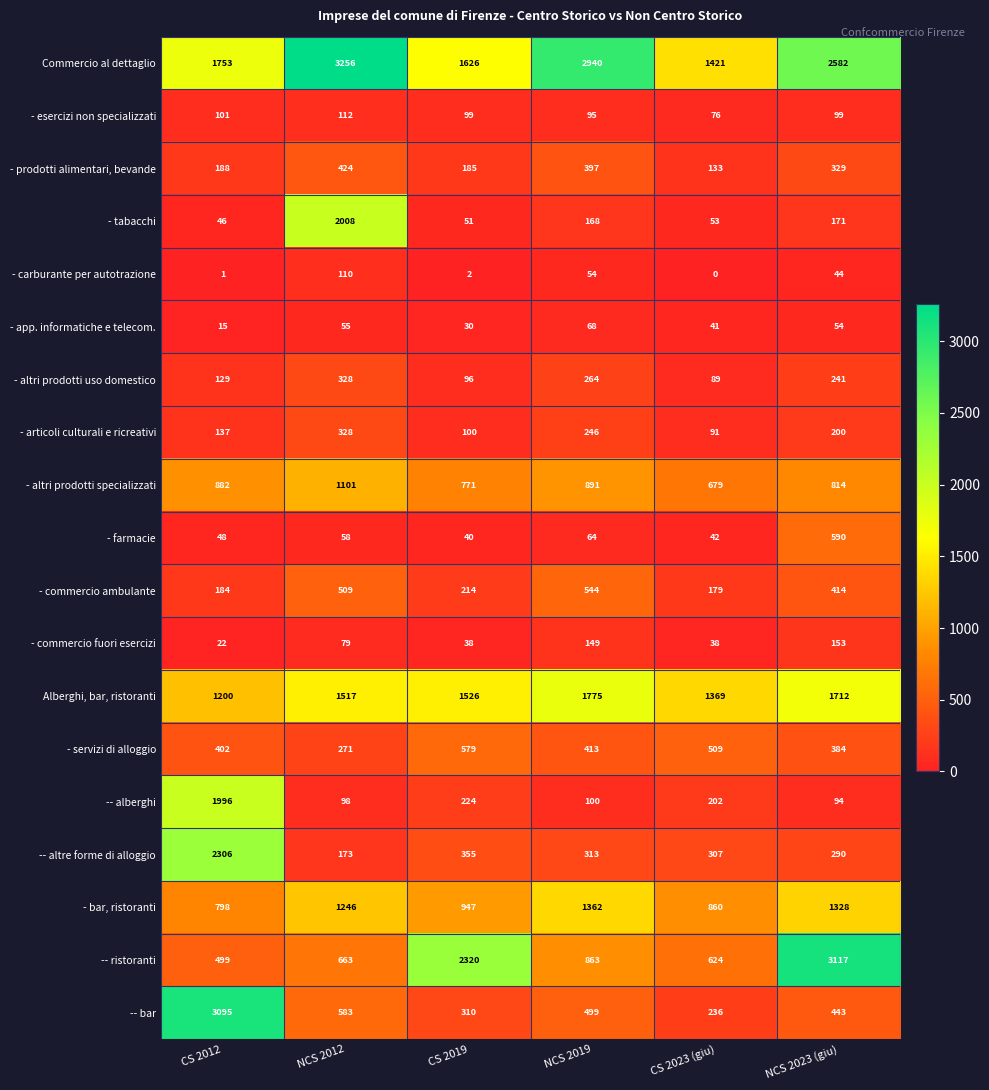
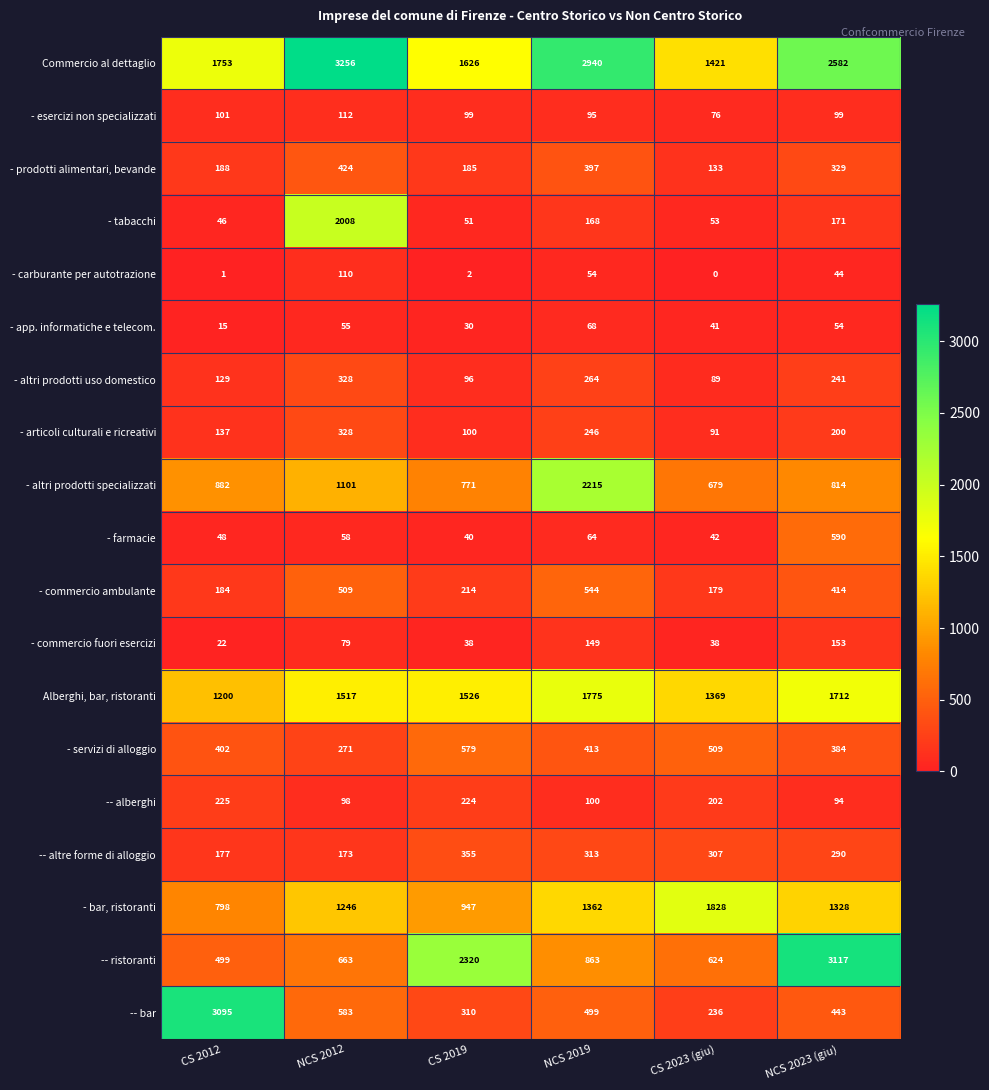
- altri prodotti specializzati, NCS 2019: 891 -> 2215
-- alberghi, CS 2012: 1996 -> 225
-- altre forme di alloggio, CS 2012: 2306 -> 177
- bar, ristoranti, CS 2023 (giu): 860 -> 1828
